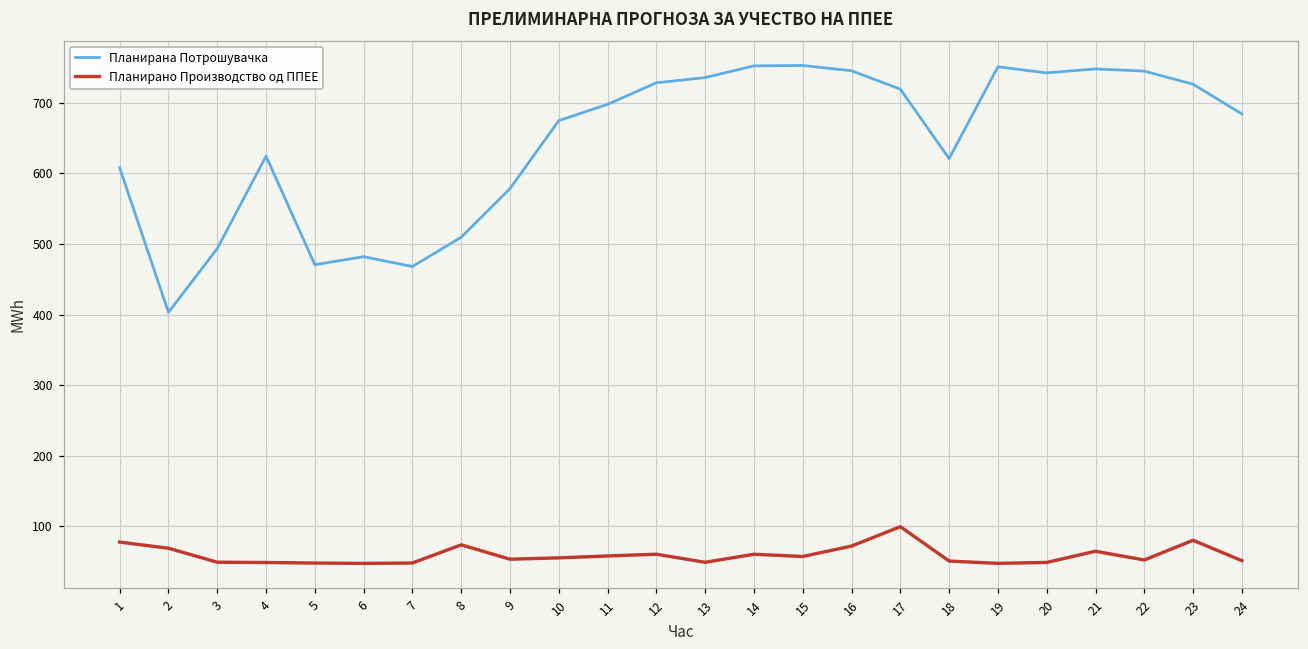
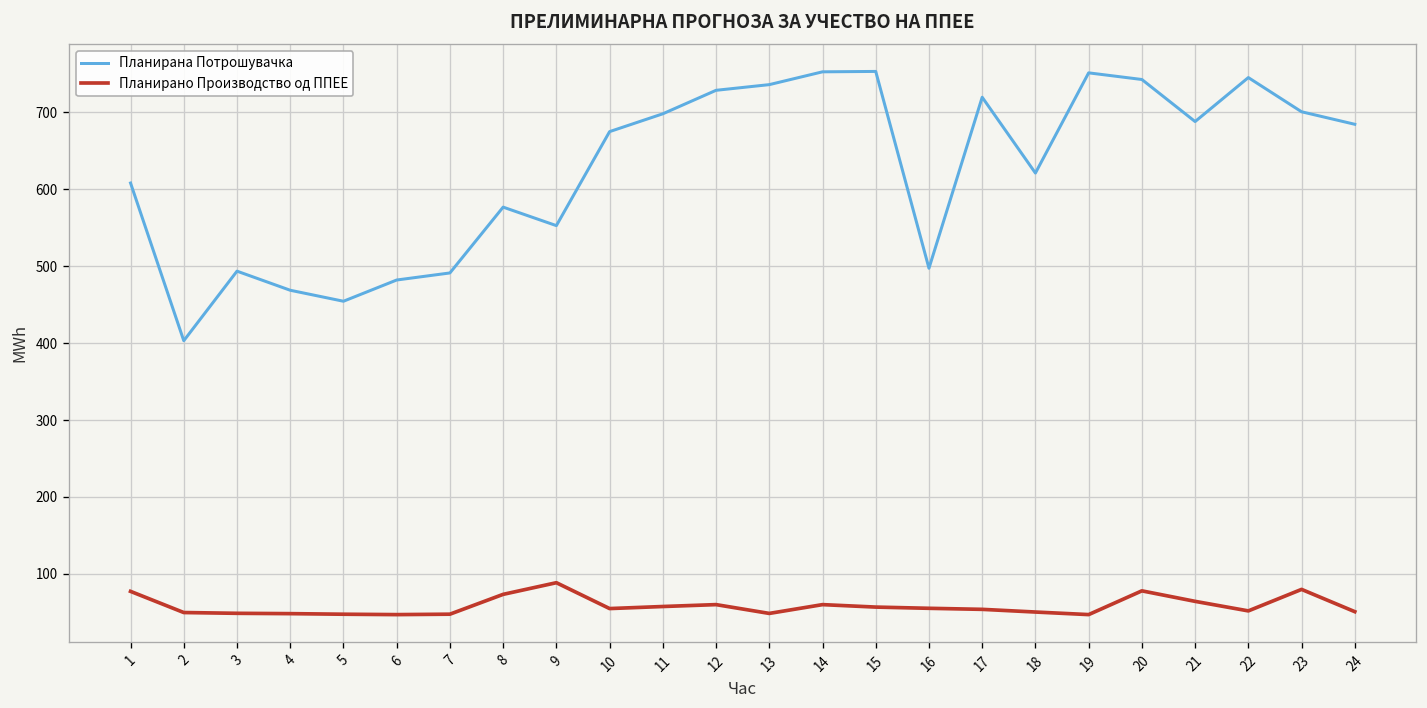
Планирано Производство од ППЕЕ, 2: 70 -> 50
Планирана Потрошувачка, 4: 620 -> 470
Планирана Потрошувачка, 5: 470 -> 450
Планирана Потрошувачка, 7: 470 -> 490
Планирана Потрошувачка, 8: 510 -> 580
Планирана Потрошувачка, 9: 580 -> 550
Планирано Производство од ППЕЕ, 9: 50 -> 90
Планирана Потрошувачка, 16: 750 -> 500
Планирано Производство од ППЕЕ, 16: 70 -> 60
Планирано Производство од ППЕЕ, 17: 100 -> 50
Планирано Производство од ППЕЕ, 20: 50 -> 80
Планирана Потрошувачка, 21: 750 -> 690
Планирана Потрошувачка, 23: 730 -> 700
